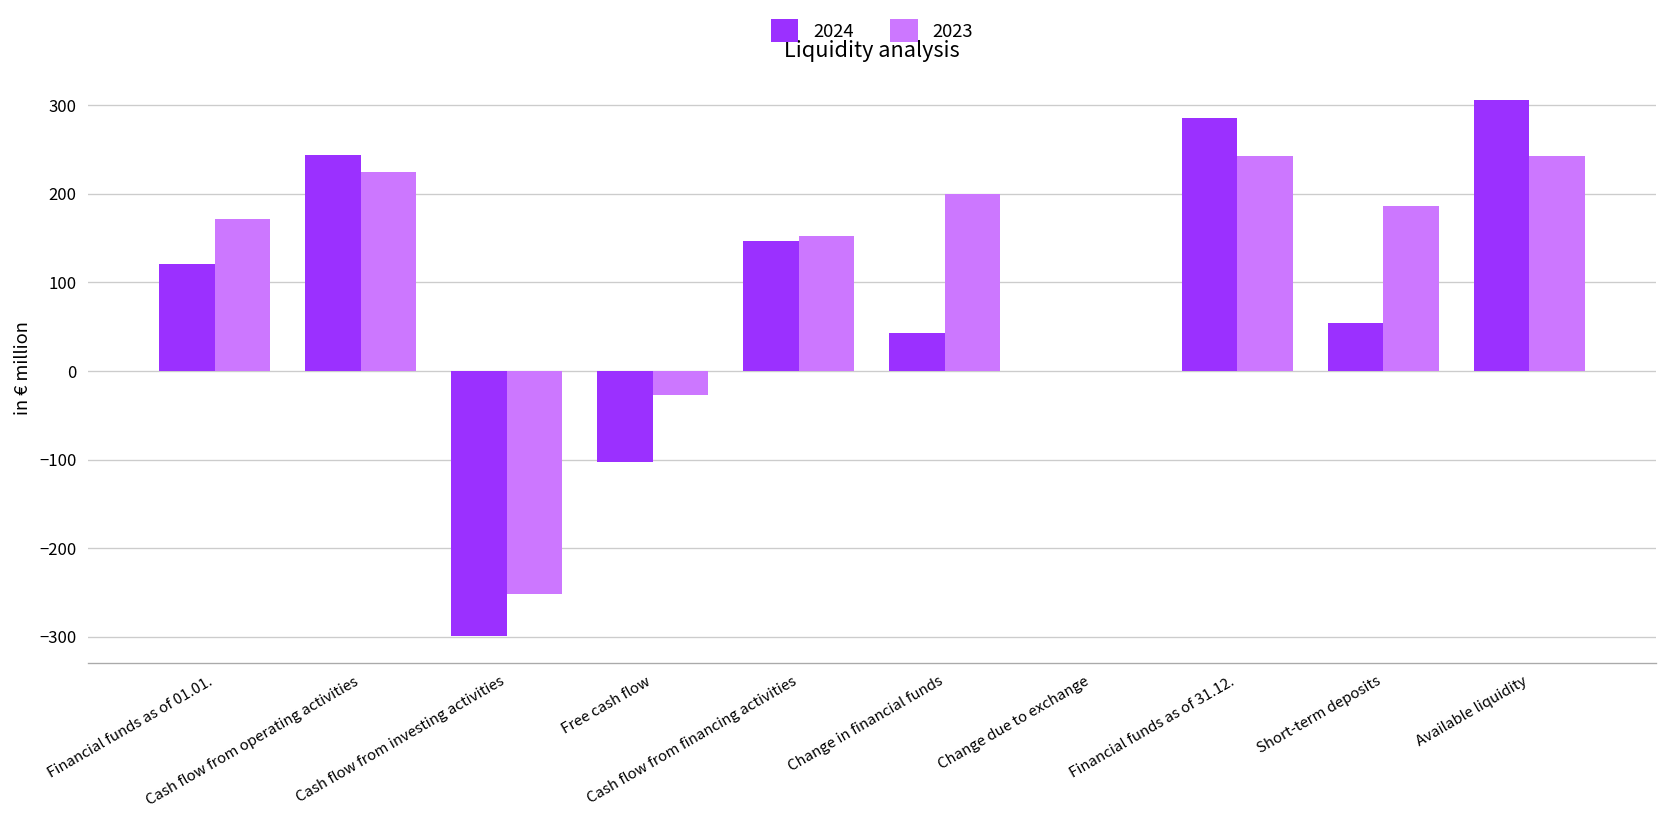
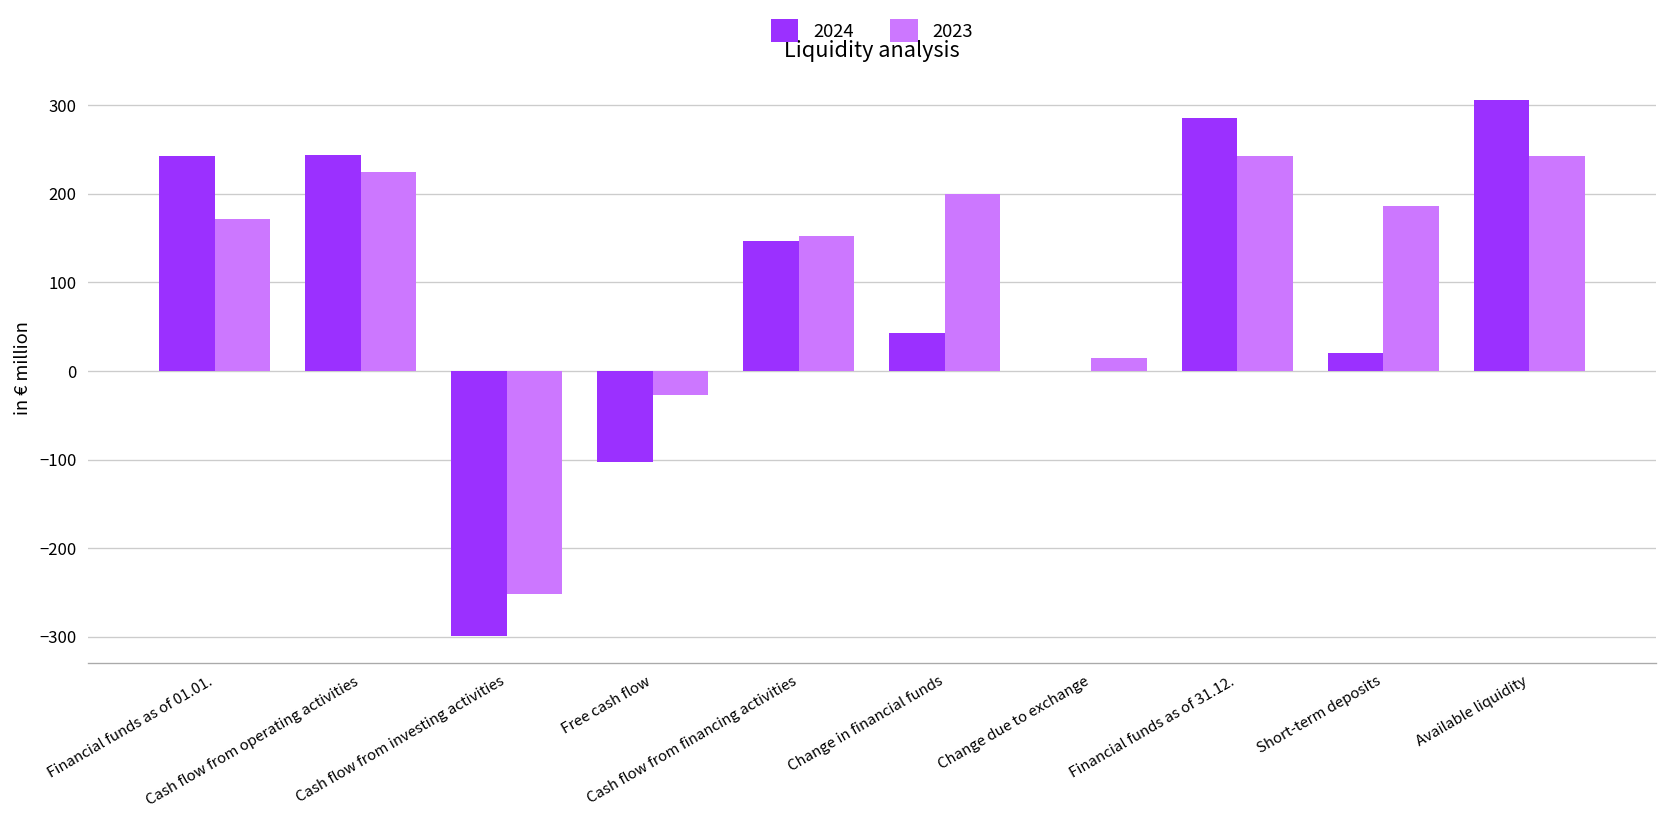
2024, Financial funds as of 01.01.: 120 -> 240
2023, Change due to exchange: 0 -> 10
2024, Short-term deposits: 50 -> 20
